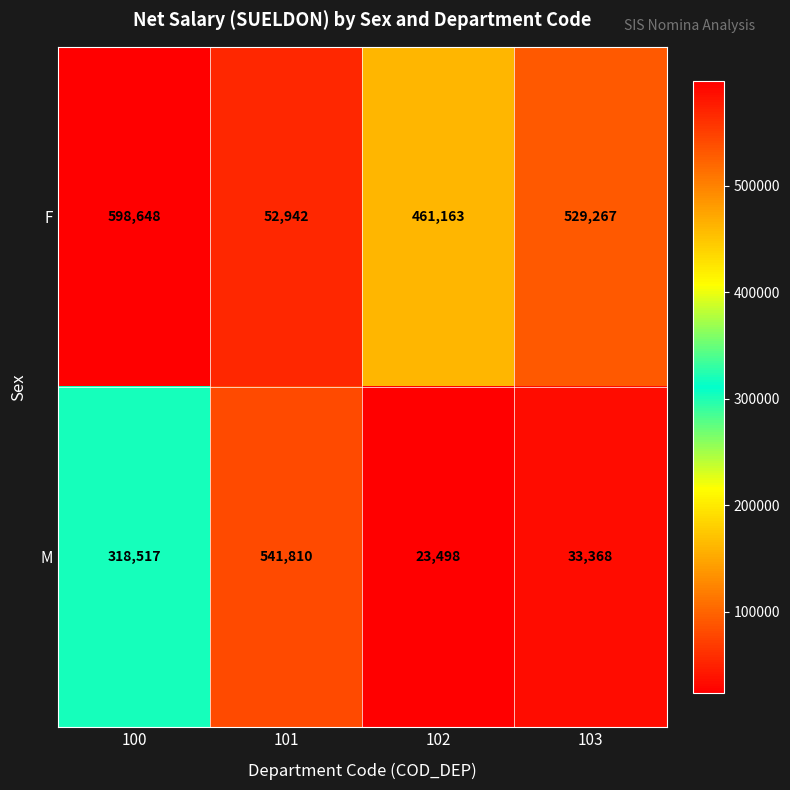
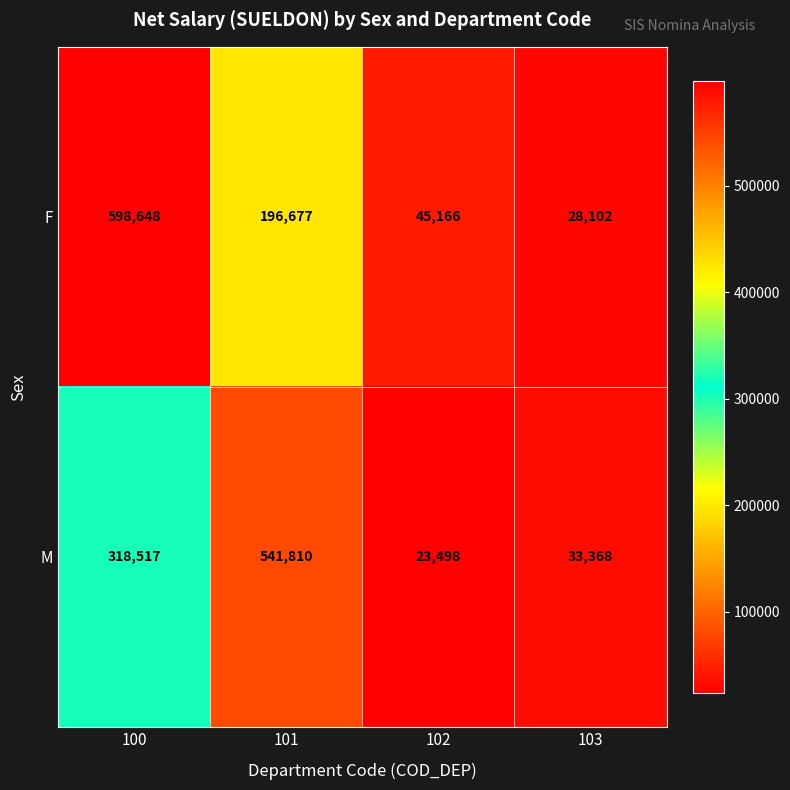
F, 101: 52,942 -> 196,677
F, 102: 461,163 -> 45,166
F, 103: 529,267 -> 28,102
